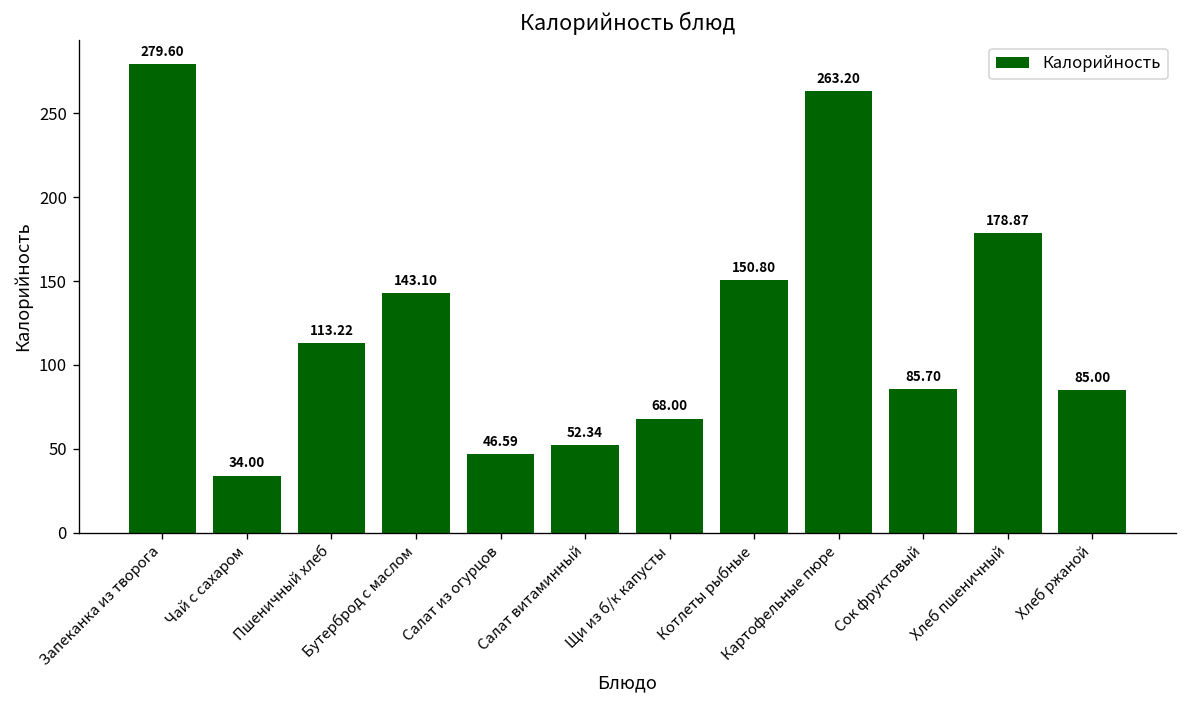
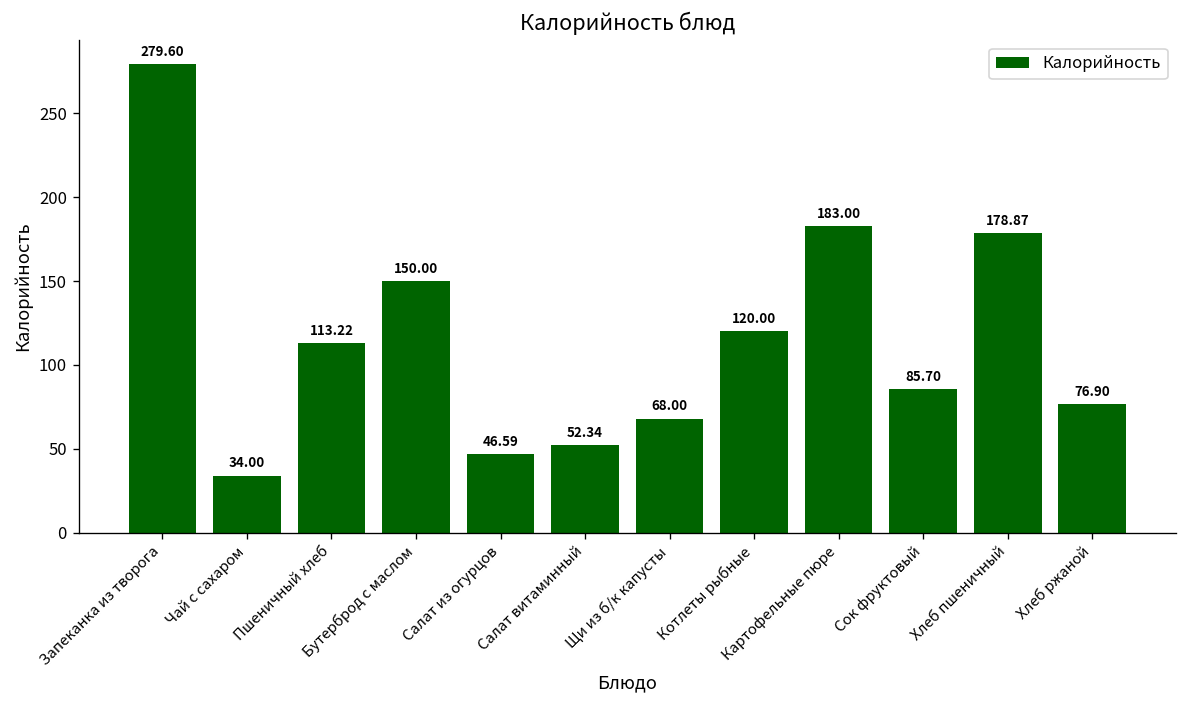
Бутерброд с маслом: 143.10 -> 150.00
Котлеты рыбные: 150.80 -> 120.00
Картофельные пюре: 263.20 -> 183.00
Хлеб ржаной: 85.00 -> 76.90
